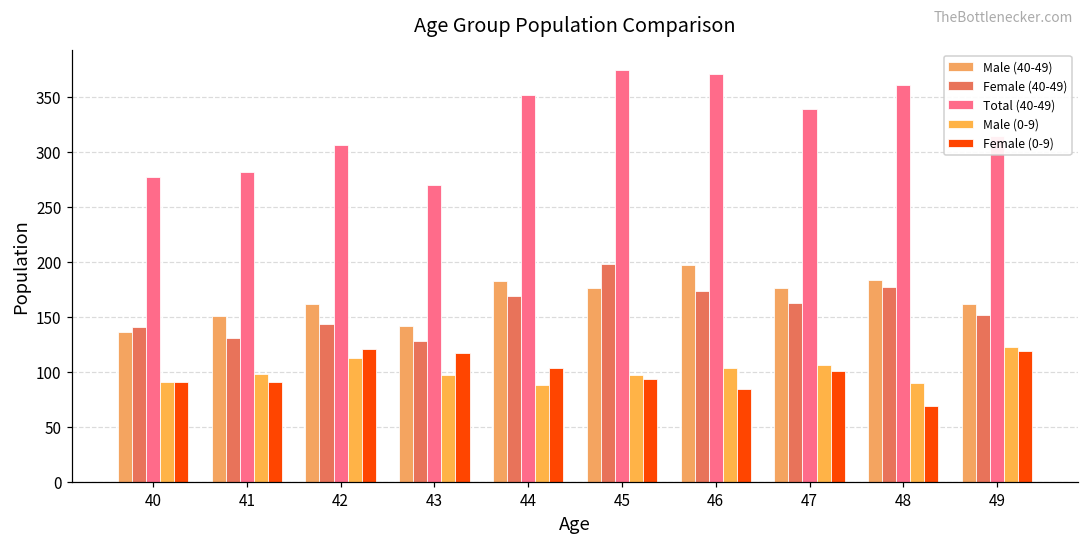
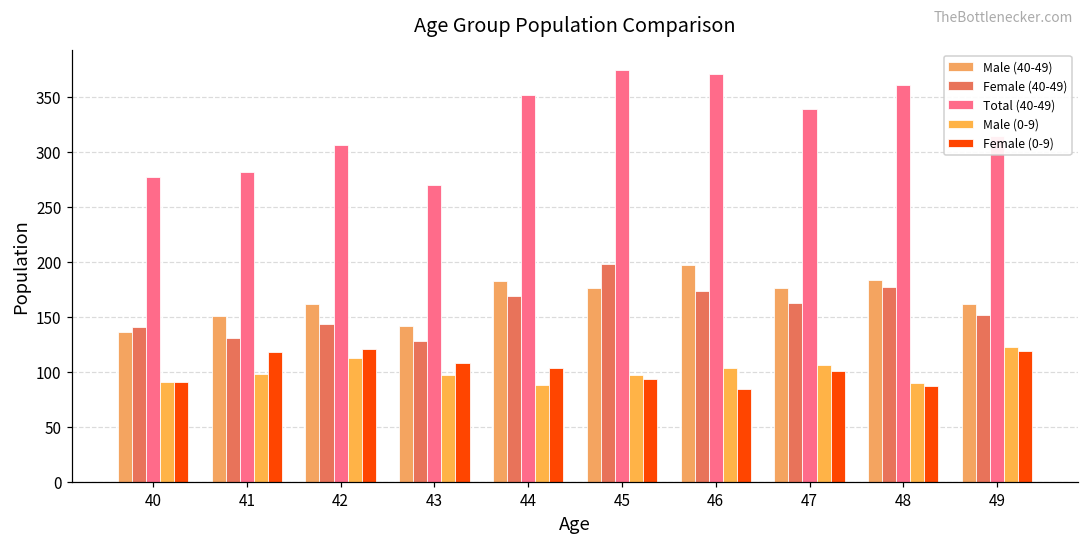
Female (0-9), 41: 91 -> 118
Female (0-9), 43: 117 -> 108
Female (0-9), 48: 69 -> 87
